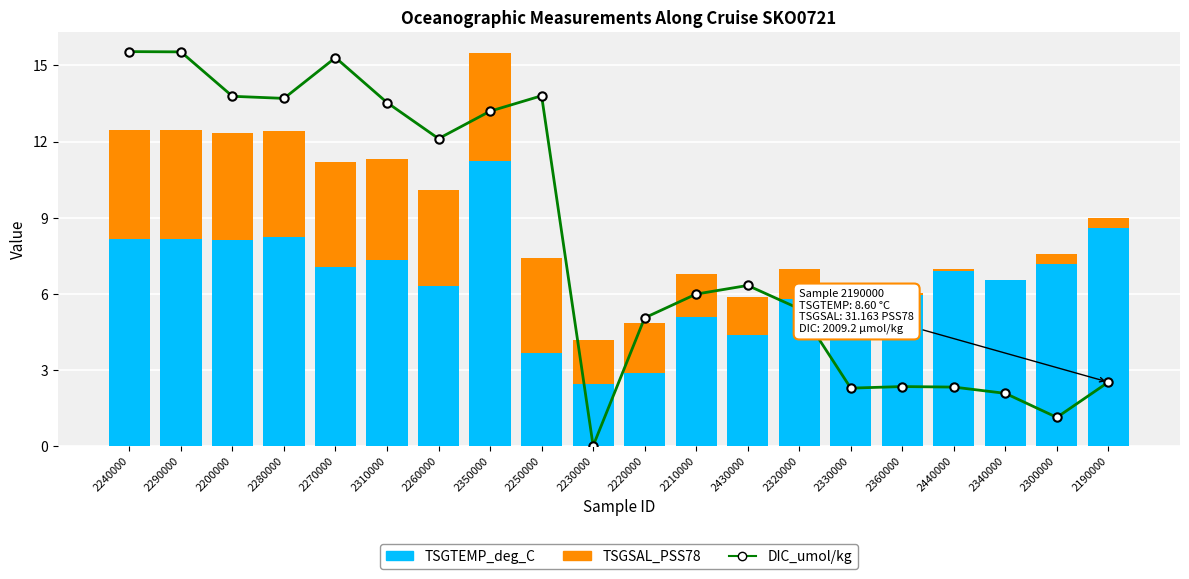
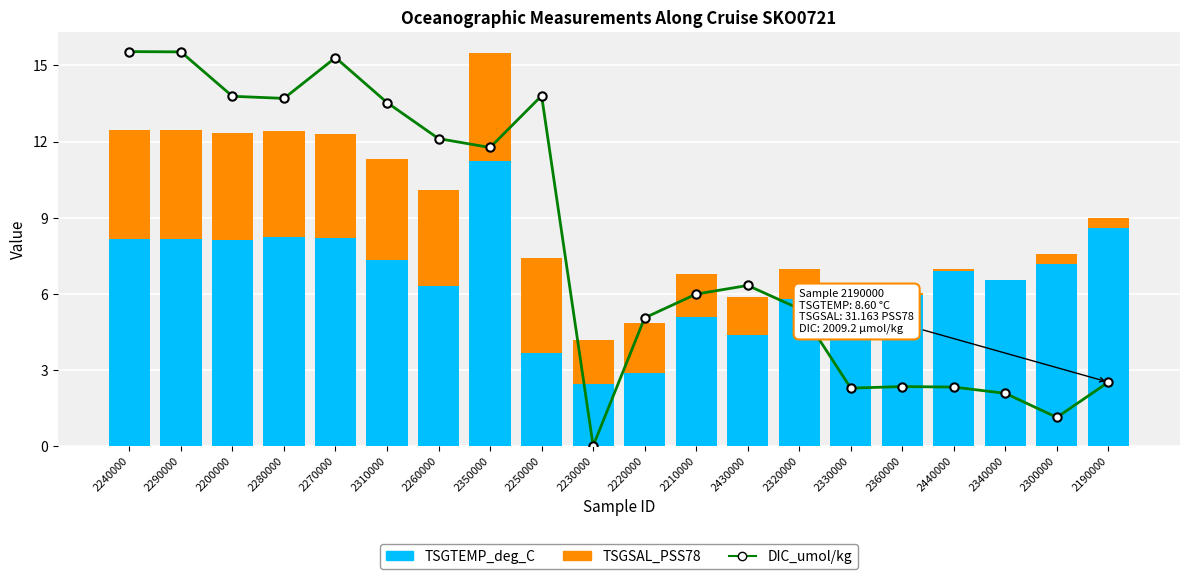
TSGTEMP_deg_C, 2270000: 7.1 -> 8.2
DIC_umol/kg, 2350000: 13.2 -> 11.8
